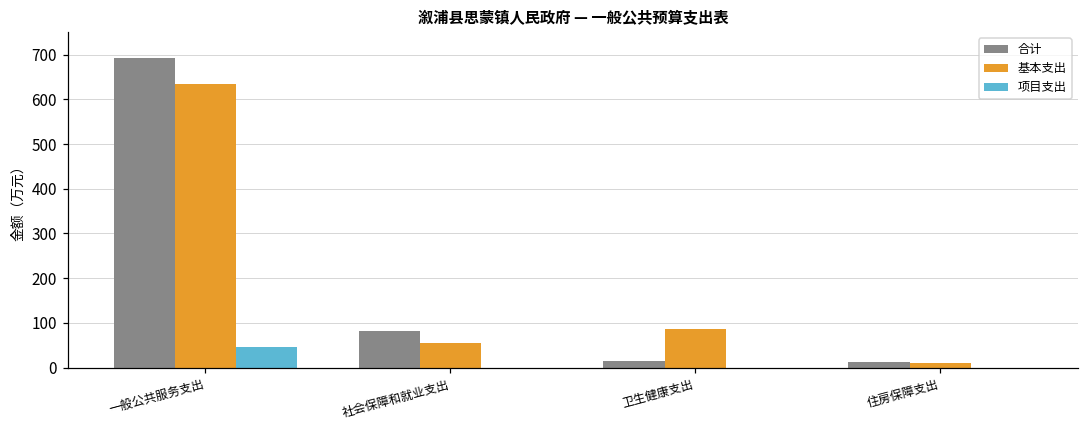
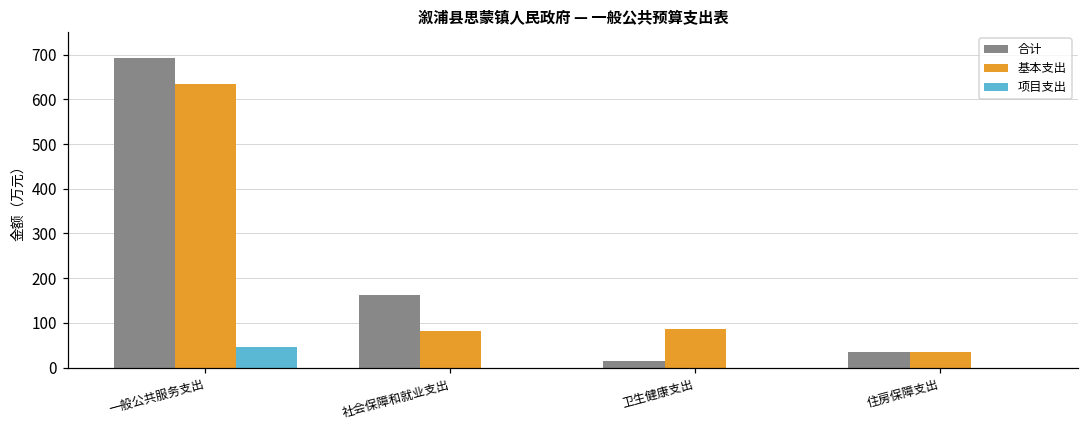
合计, 社会保障和就业支出: 80 -> 160
基本支出, 社会保障和就业支出: 60 -> 80
合计, 住房保障支出: 10 -> 40
基本支出, 住房保障支出: 10 -> 40
